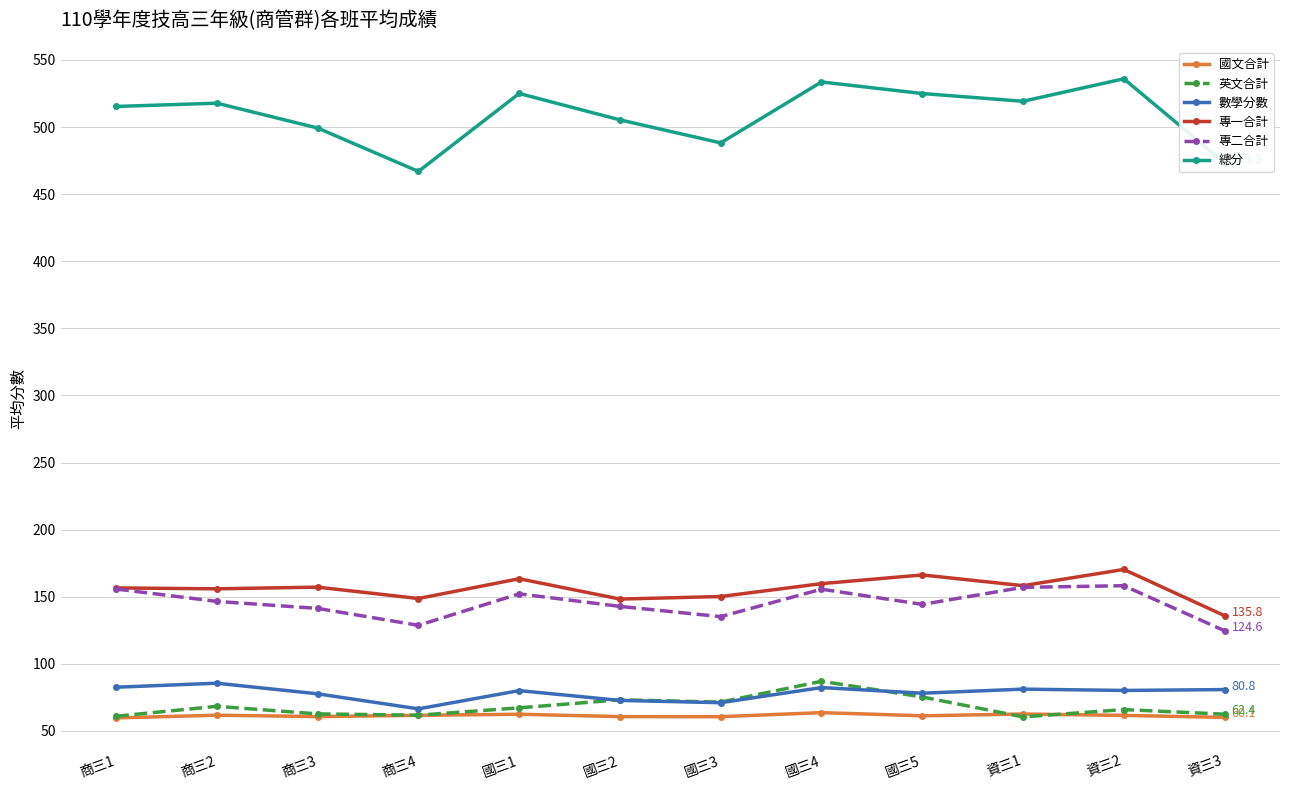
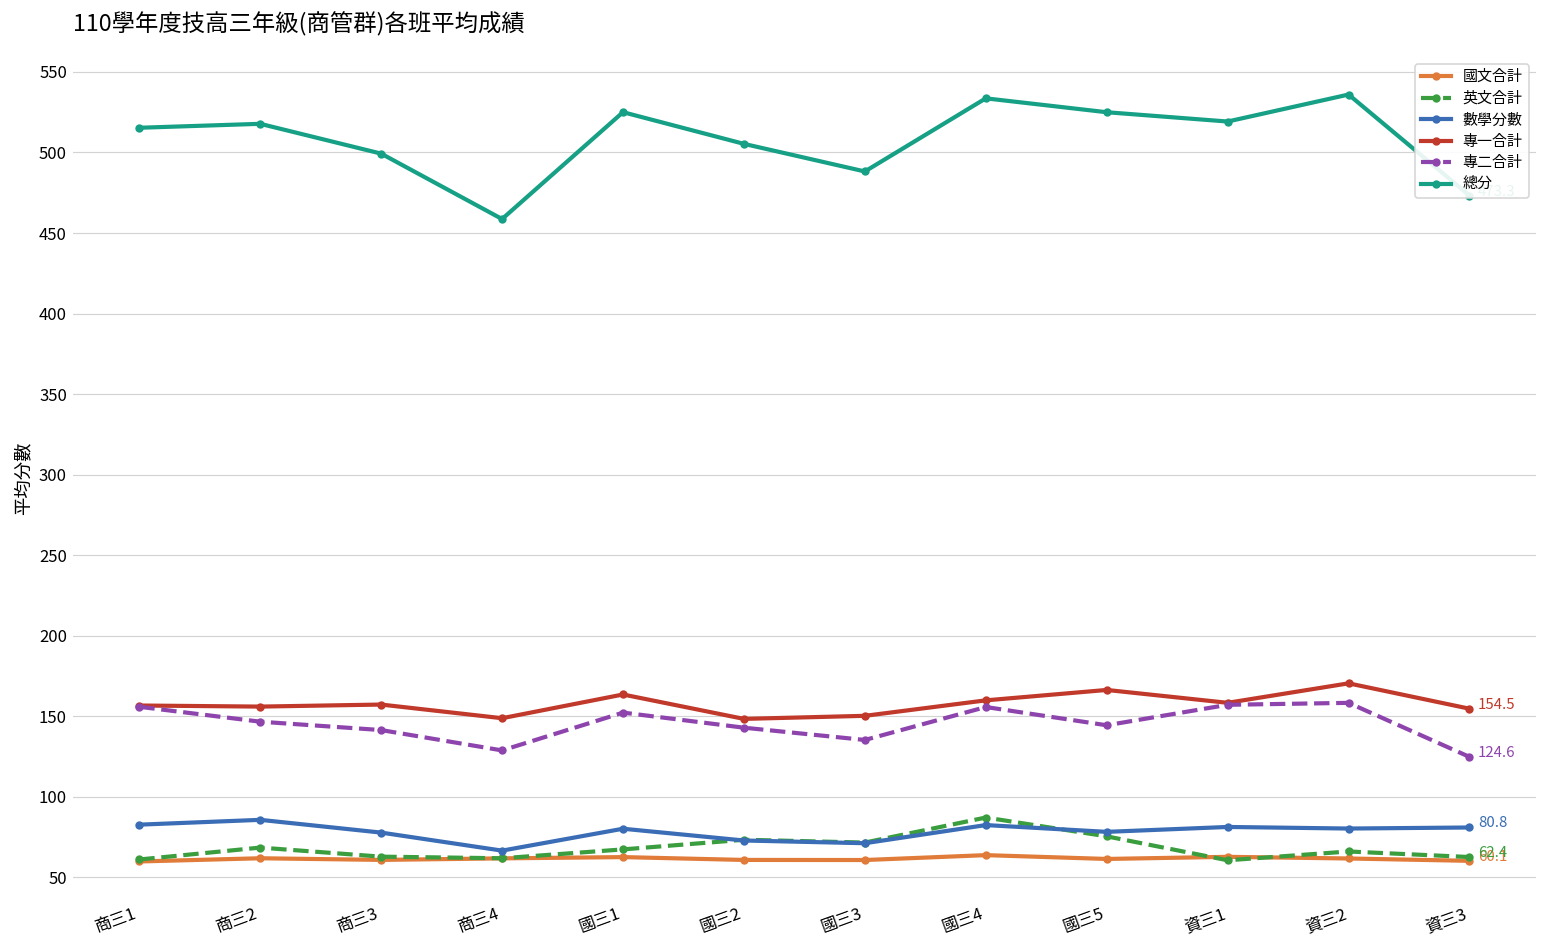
總分, 商三4: 467 -> 459
專一合計, 資三3: 135.8 -> 154.5
